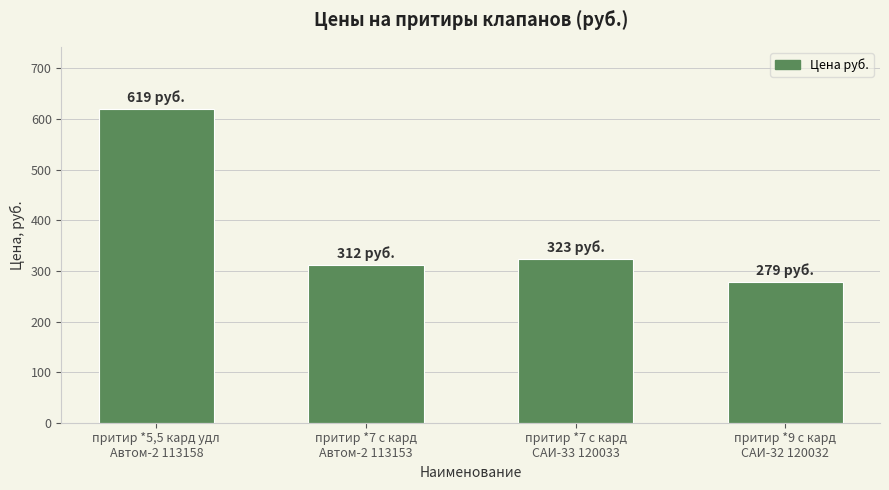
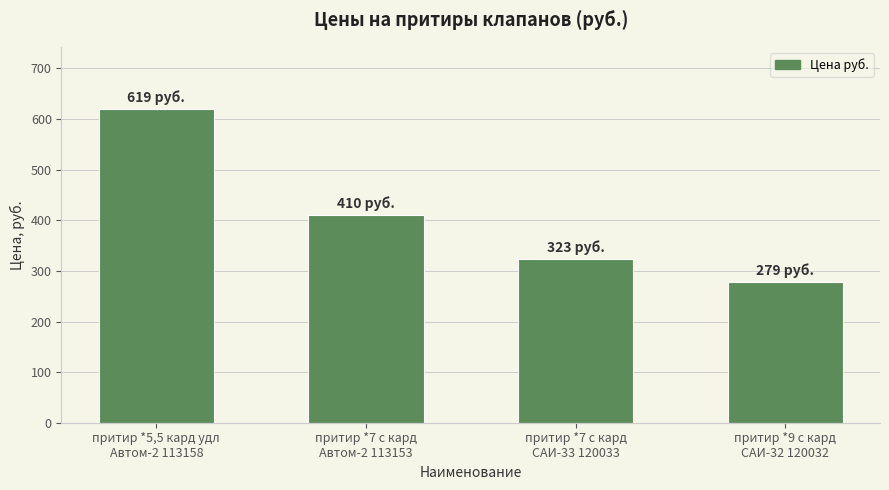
притир *7 с кард Автом-2 113153: 312 -> 410
